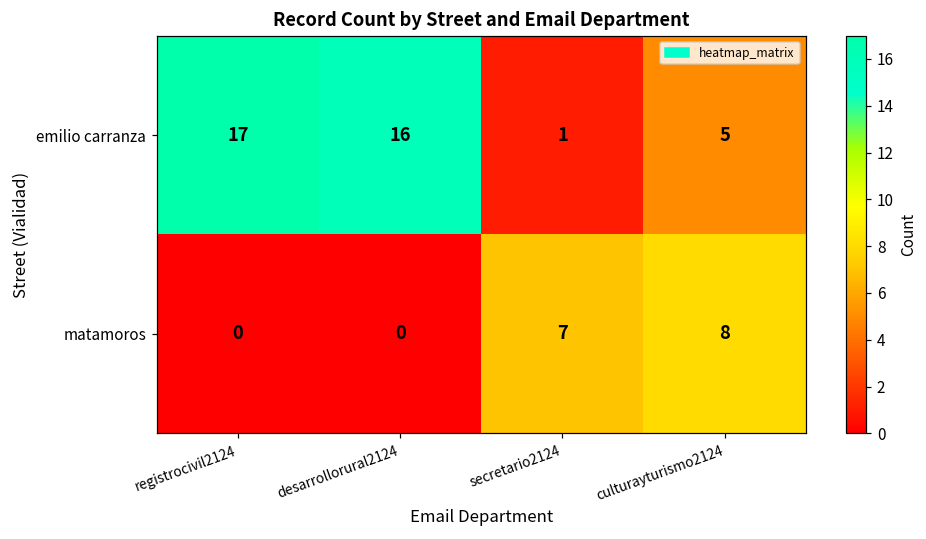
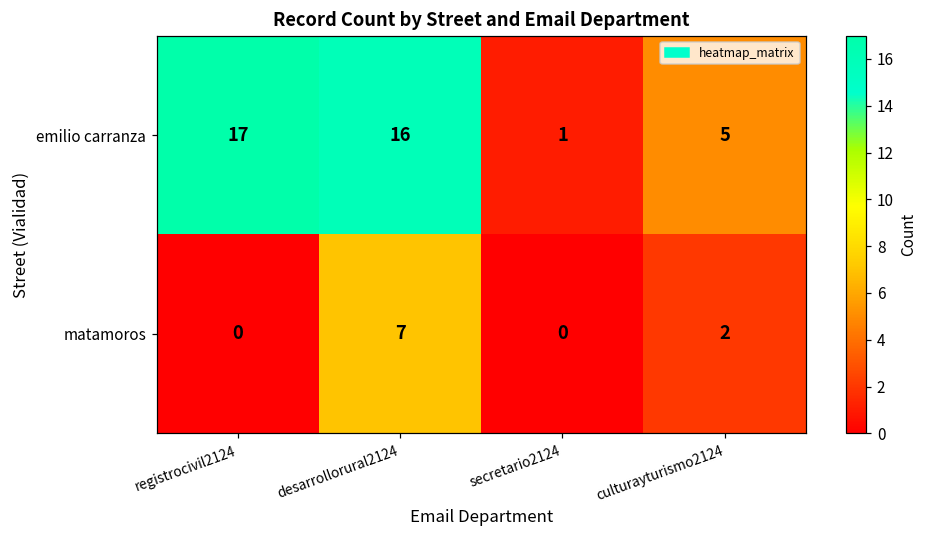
matamoros, desarrollorural2124: 0 -> 7
matamoros, secretario2124: 7 -> 0
matamoros, culturayturismo2124: 8 -> 2
